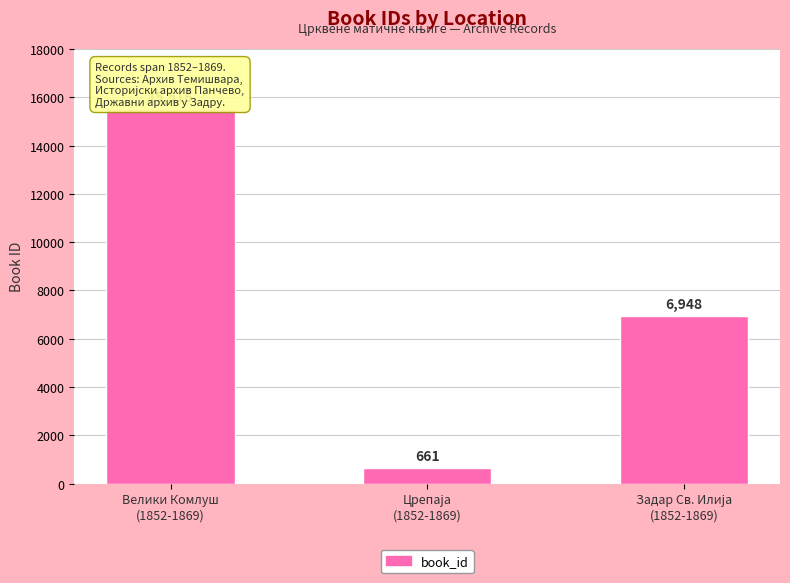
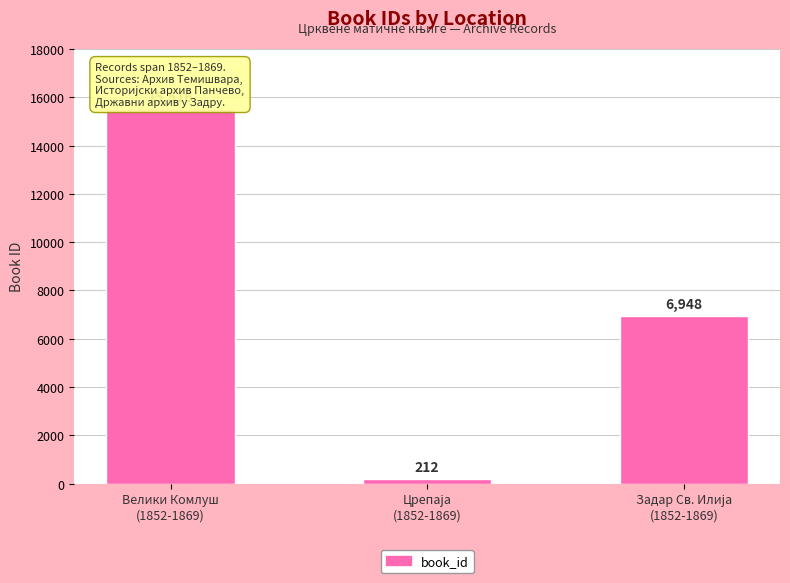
Црепаја (1852-1869): 661 -> 212
